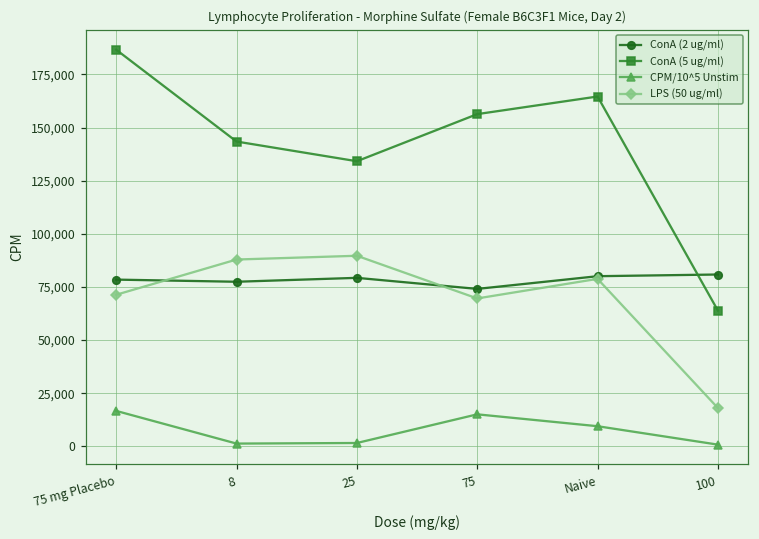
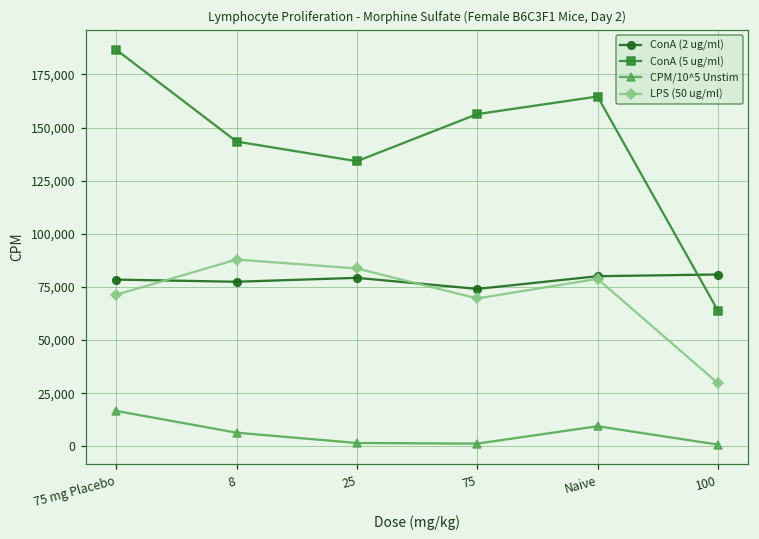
CPM/10^5 Unstim, 8: 1,000 -> 6,000
LPS (50 ug/ml), 25: 90,000 -> 84,000
CPM/10^5 Unstim, 75: 15,000 -> 1,000
LPS (50 ug/ml), 100: 18,000 -> 30,000
